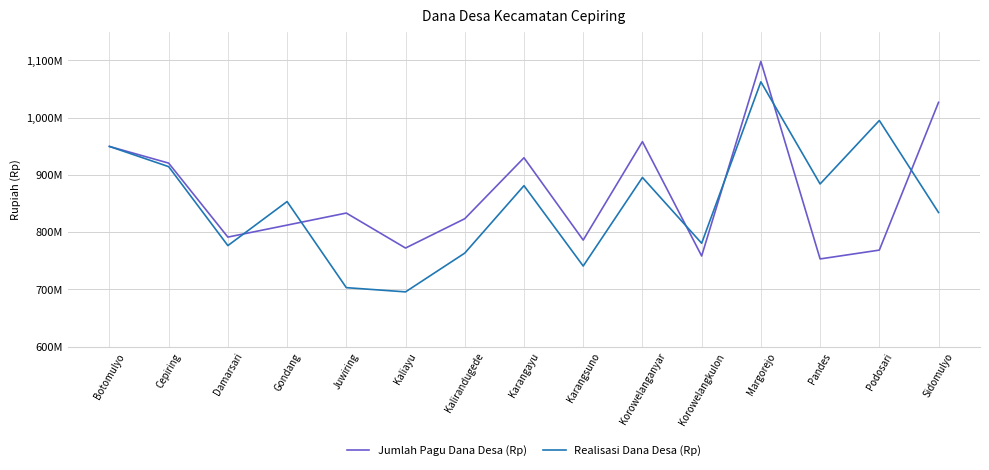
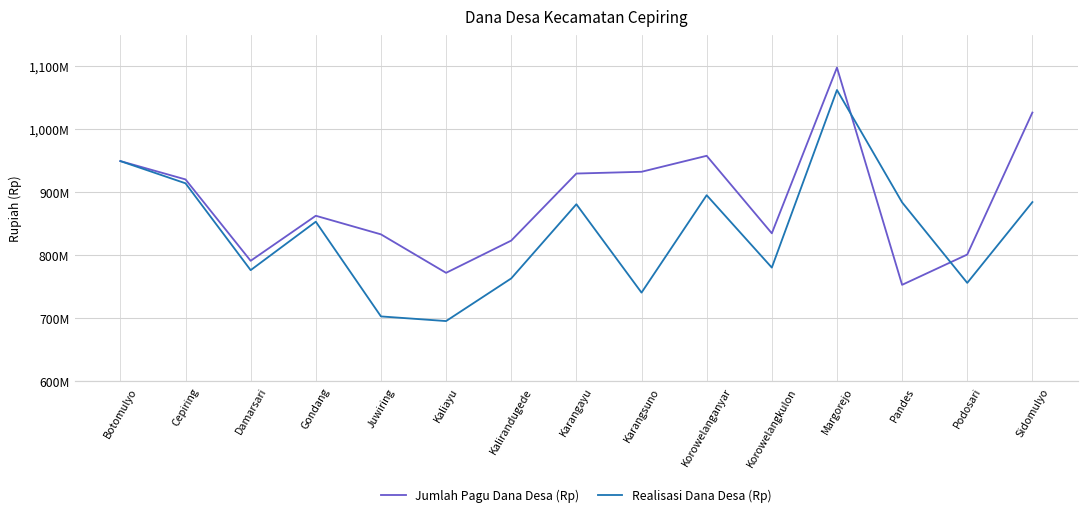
Jumlah Pagu Dana Desa (Rp), Gondang: 810,000,000 -> 860,000,000
Jumlah Pagu Dana Desa (Rp), Karangsuno: 790,000,000 -> 930,000,000
Jumlah Pagu Dana Desa (Rp), Korowelangkulon: 760,000,000 -> 830,000,000
Jumlah Pagu Dana Desa (Rp), Podosari: 770,000,000 -> 800,000,000
Realisasi Dana Desa (Rp), Podosari: 990,000,000 -> 760,000,000
Realisasi Dana Desa (Rp), Sidomulyo: 830,000,000 -> 880,000,000
